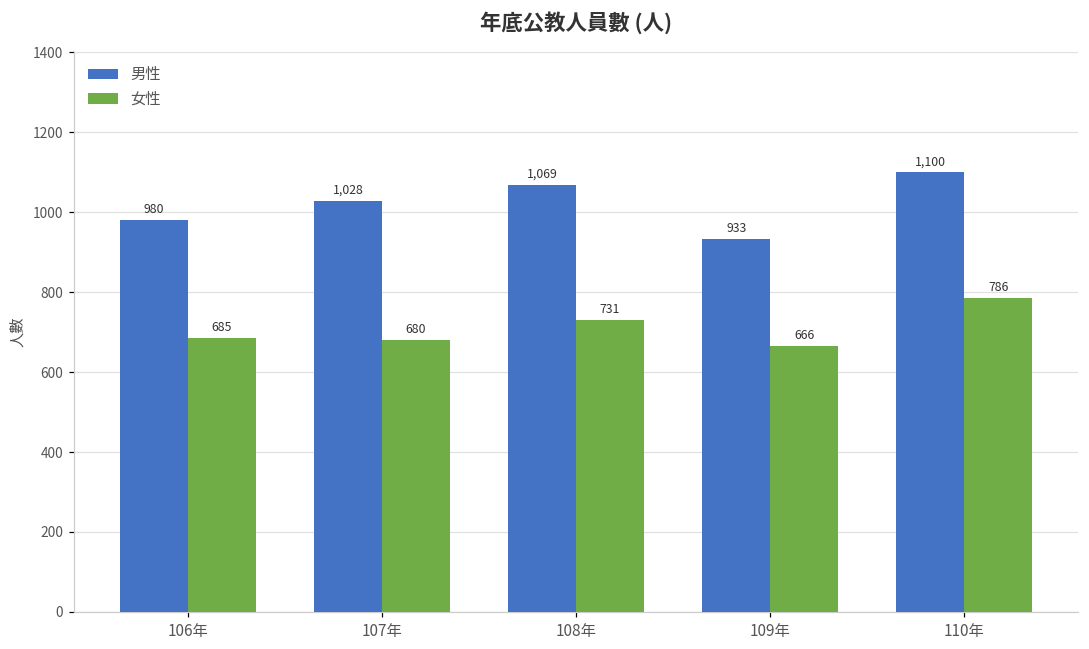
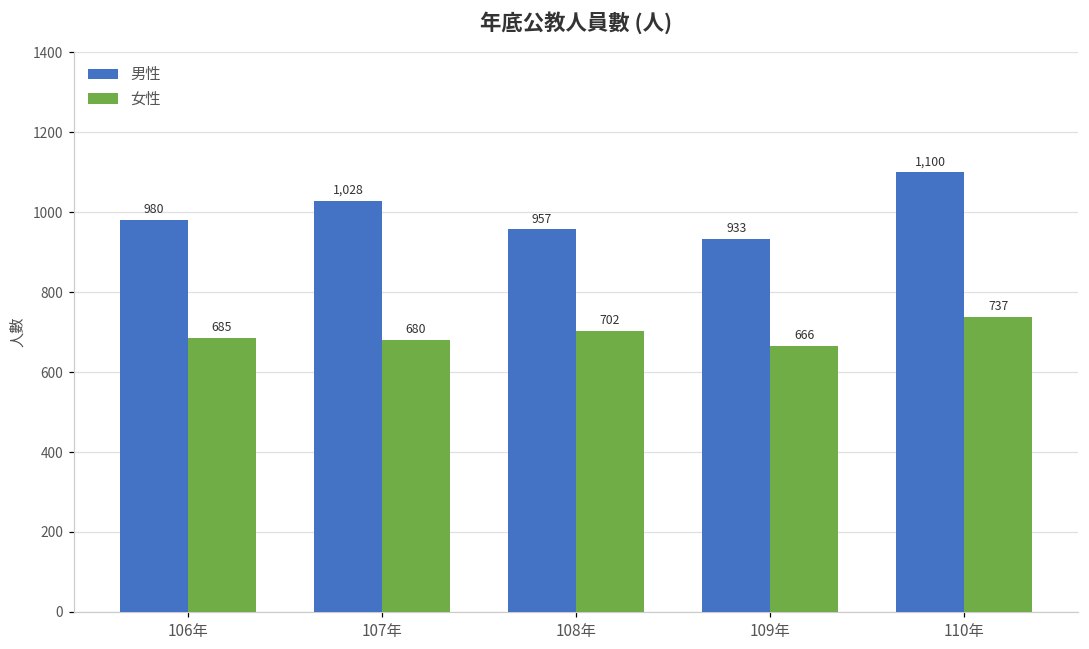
男性, 108年: 1,069 -> 957
女性, 108年: 731 -> 702
女性, 110年: 786 -> 737
